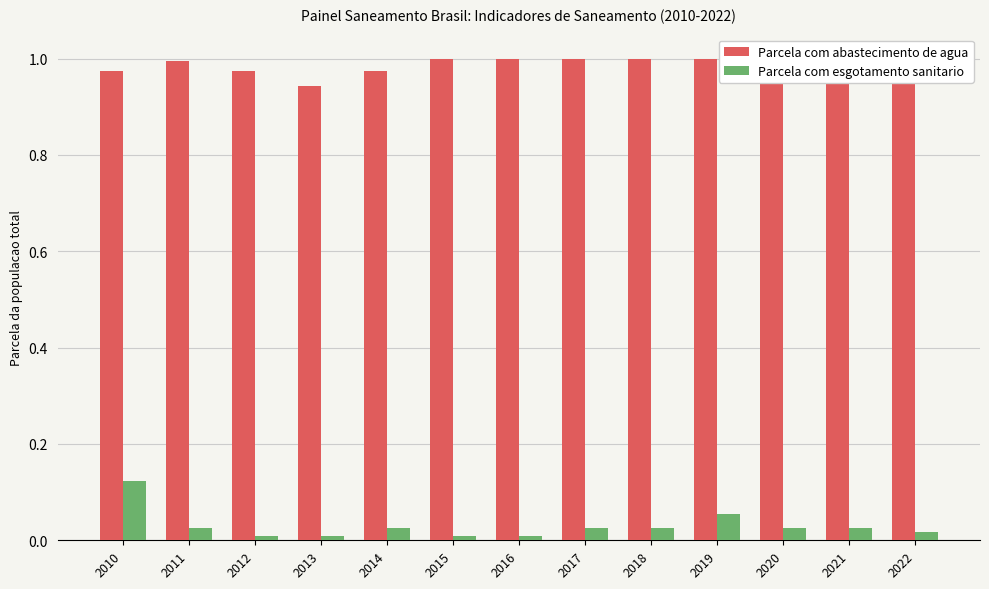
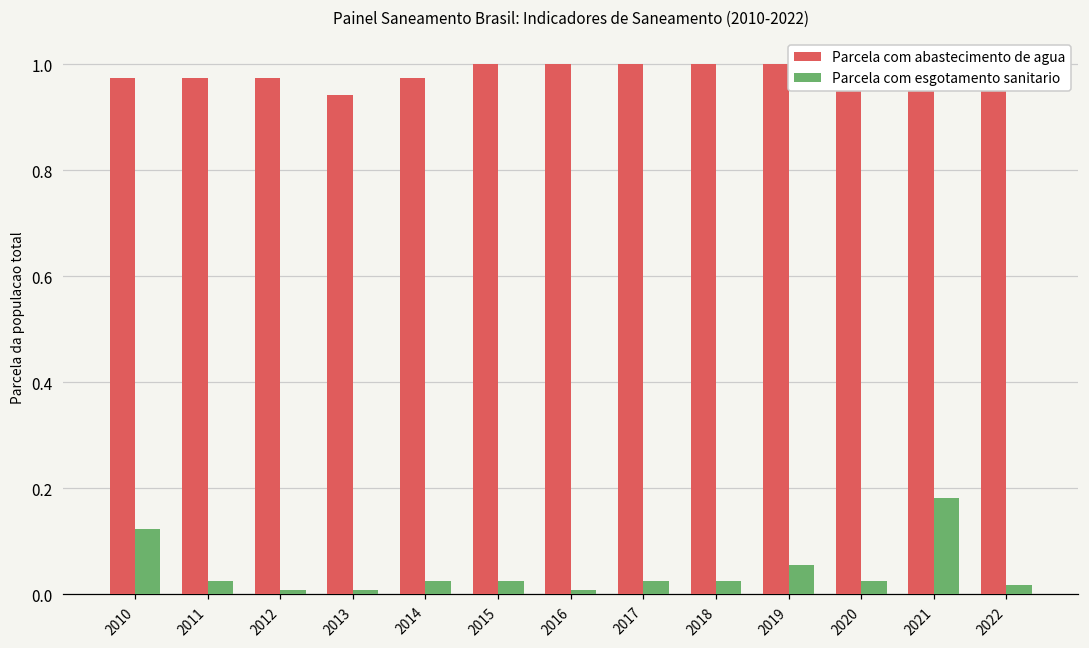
Parcela com abastecimento de agua, 2011: 1.00 -> 0.98
Parcela com esgotamento sanitario, 2015: 0.01 -> 0.03
Parcela com esgotamento sanitario, 2021: 0.03 -> 0.18
